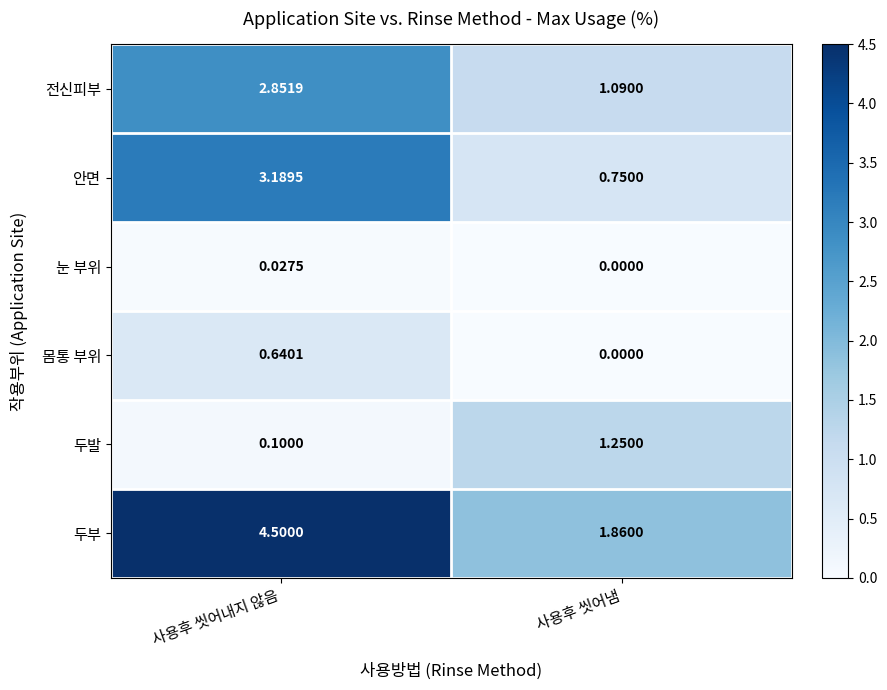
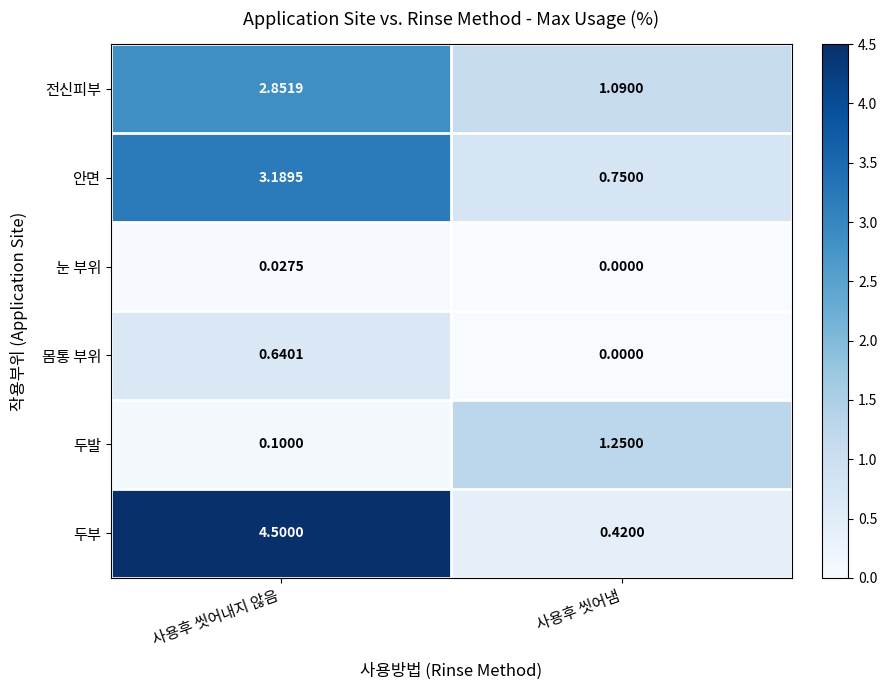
두부, 사용후 씻어냄: 1.8600 -> 0.4200
